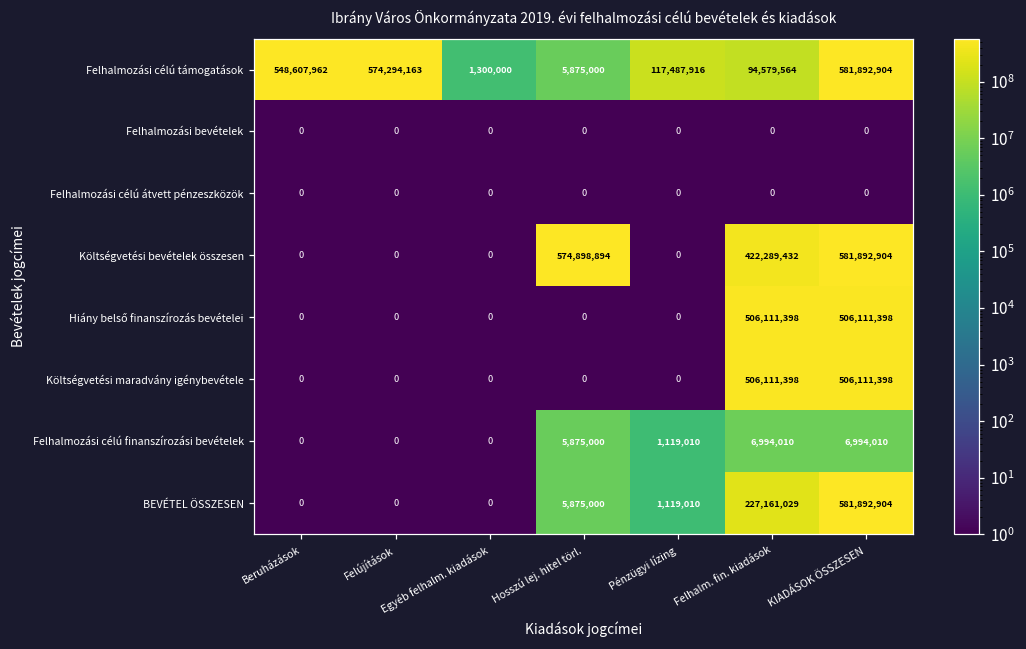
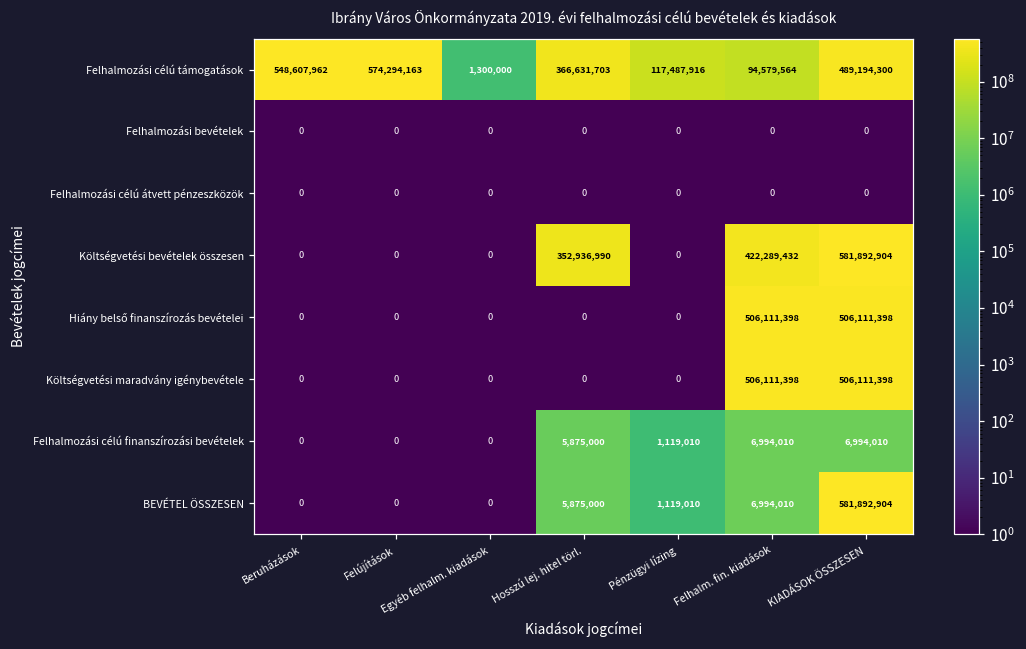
Felhalmozási célú támogatások, Hosszú lej. hitel törl.: 5,875,000 -> 366,631,703
Felhalmozási célú támogatások, KIADÁSOK ÖSSZESEN: 581,892,904 -> 489,194,300
Költségvetési bevételek összesen, Hosszú lej. hitel törl.: 574,898,894 -> 352,936,990
BEVÉTEL ÖSSZESEN, Felhalm. fin. kiadások: 227,161,029 -> 6,994,010
